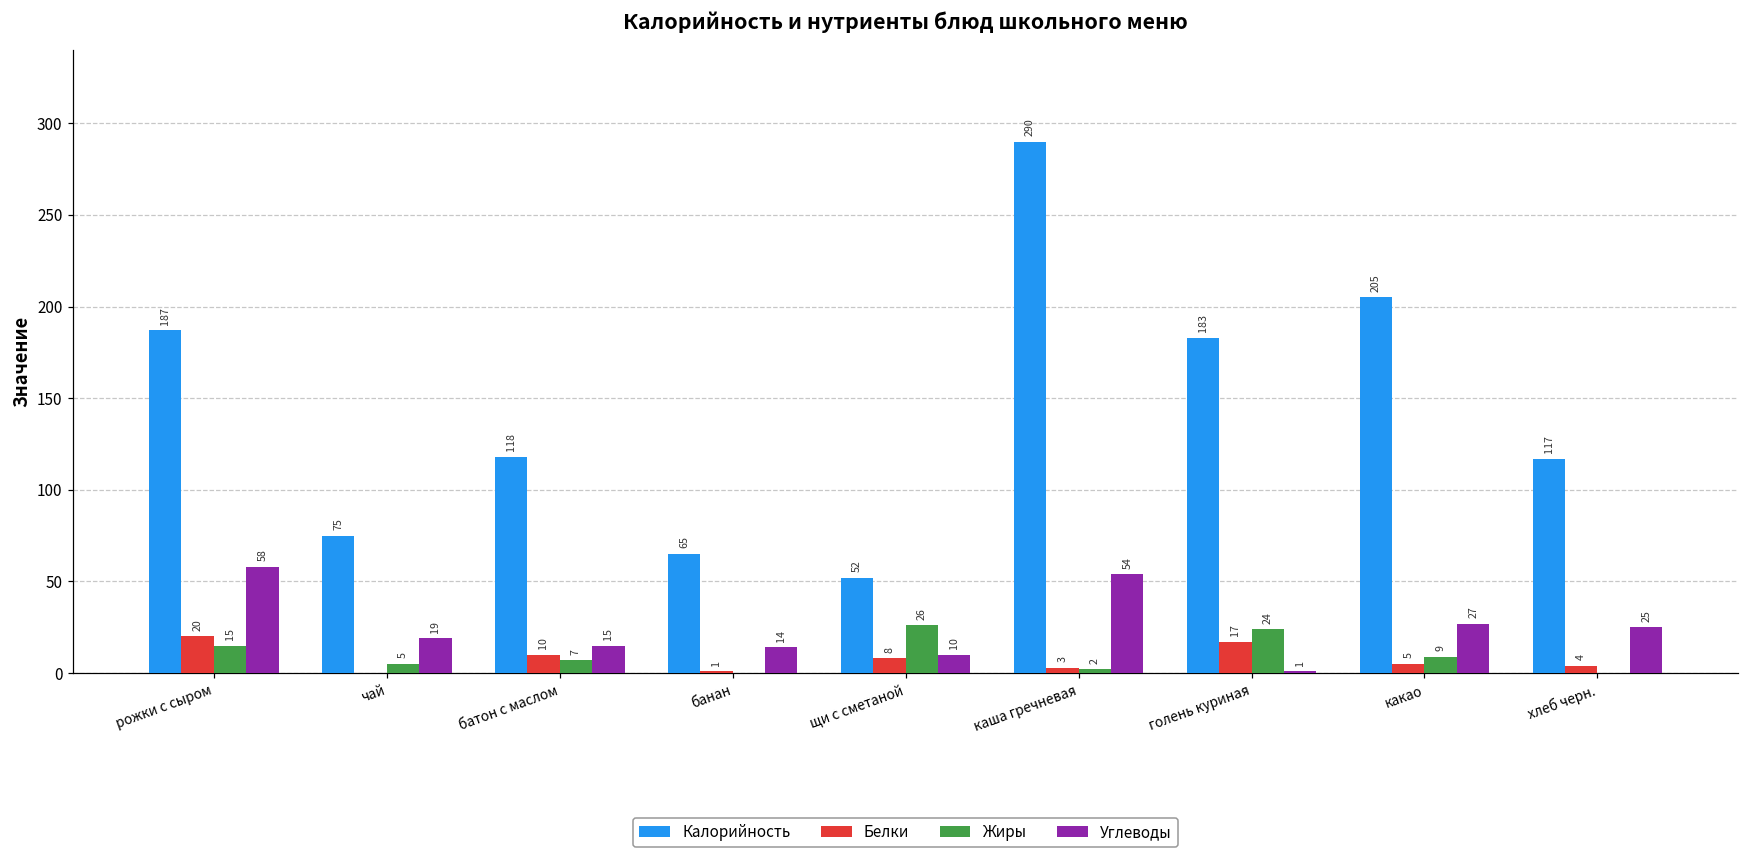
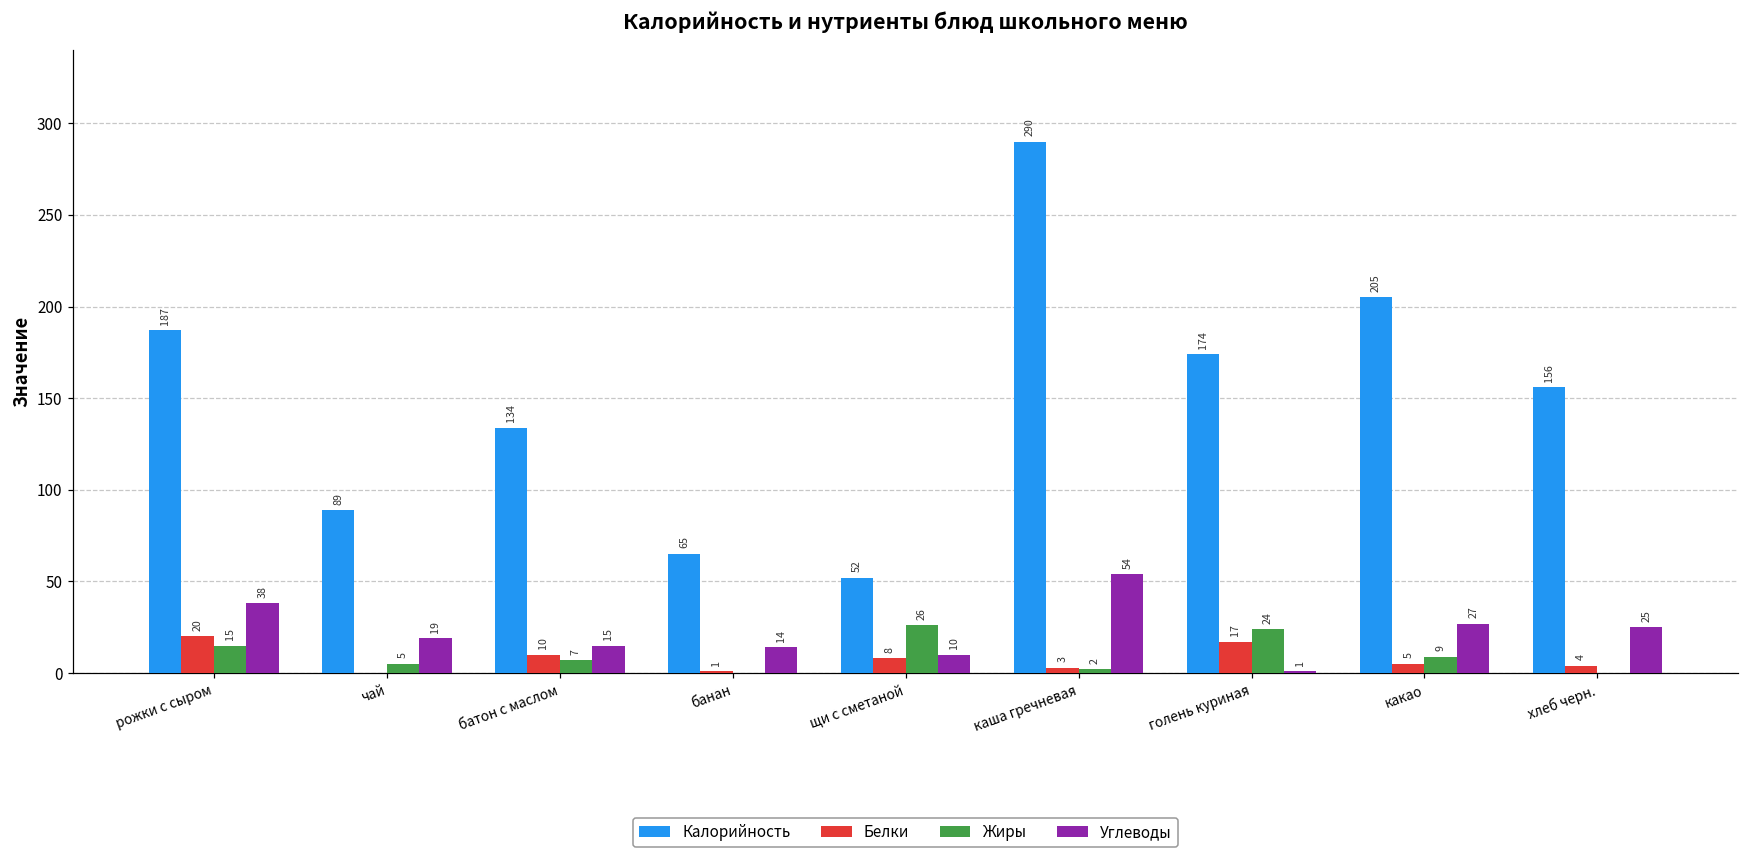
Углеводы, рожки с сыром: 58 -> 38
Калорийность, чай: 75 -> 89
Калорийность, батон с маслом: 118 -> 134
Калорийность, голень куриная: 183 -> 174
Калорийность, хлеб черн.: 117 -> 156
